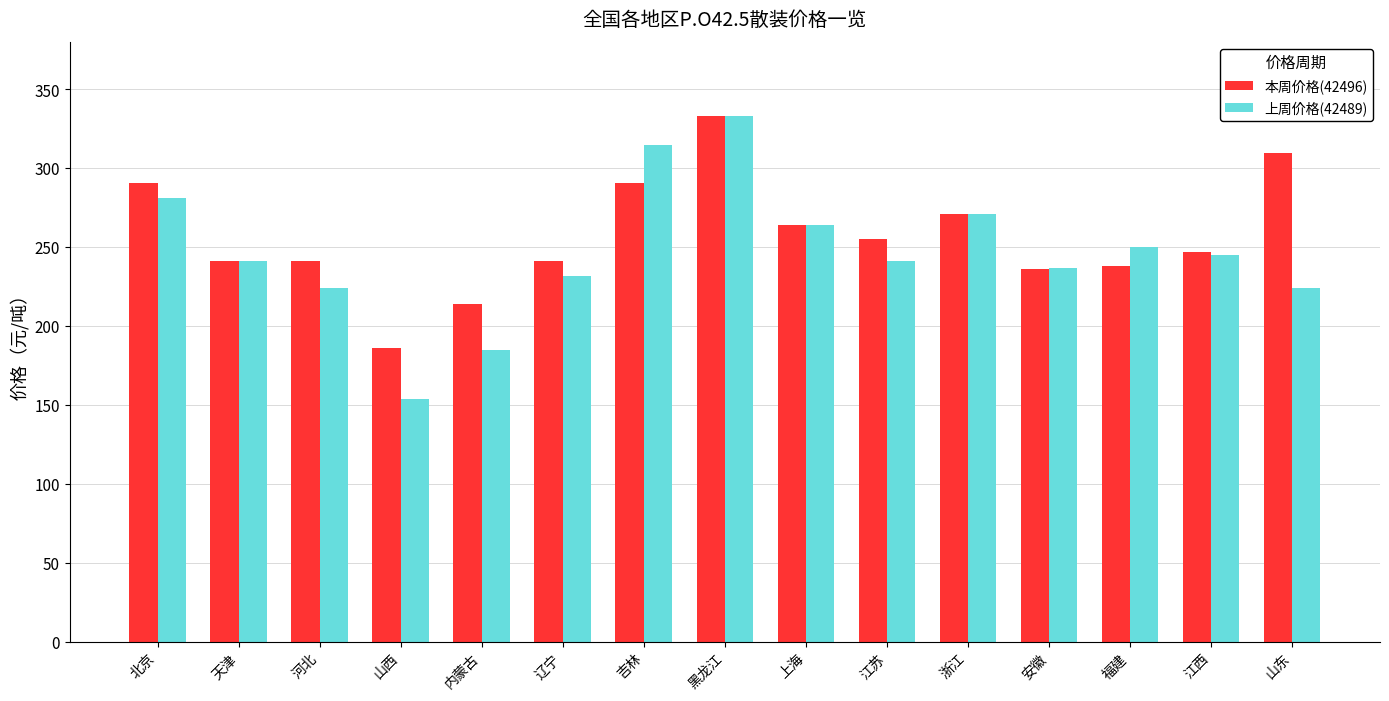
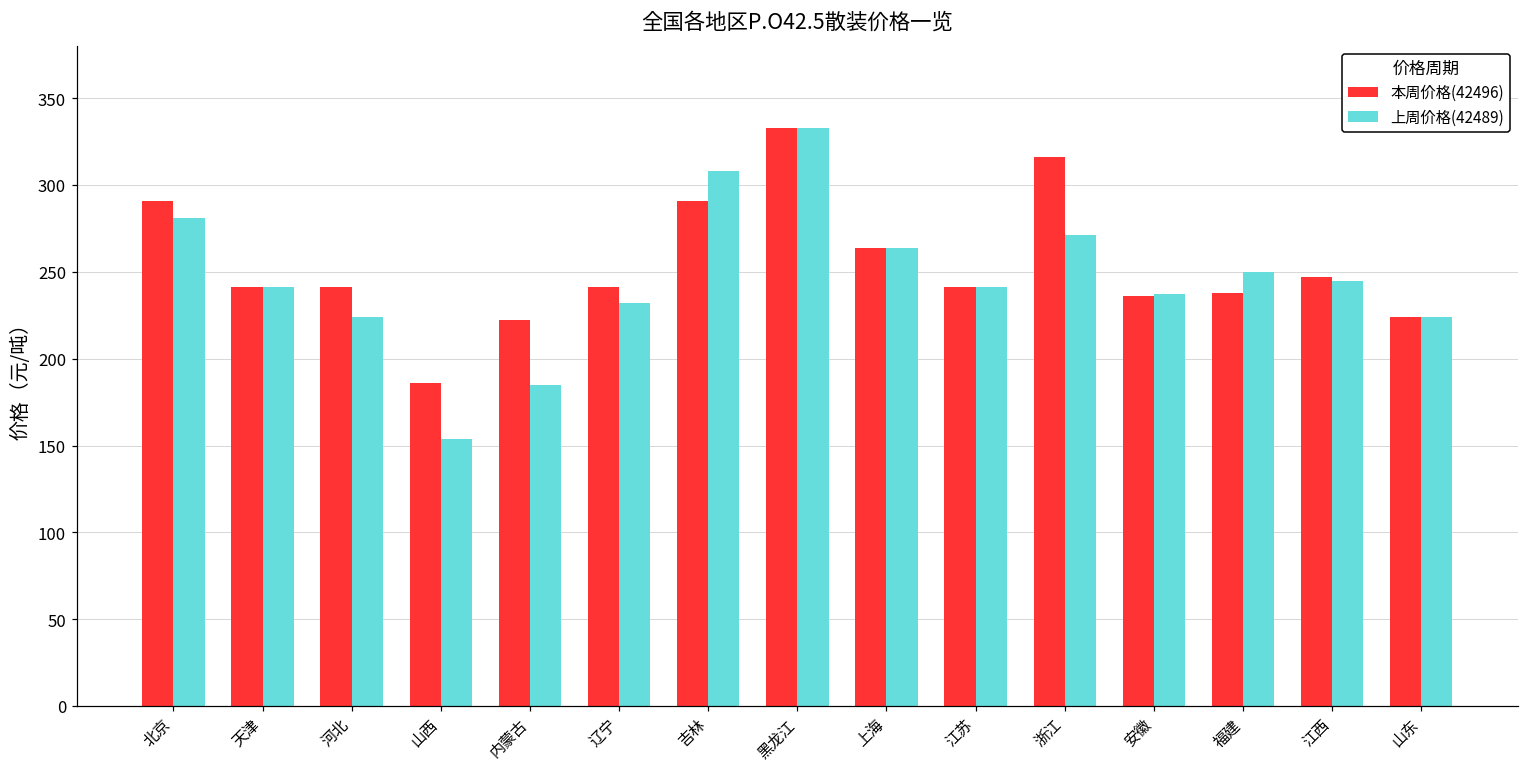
本周价格(42496), 内蒙古: 214 -> 222
上周价格(42489), 吉林: 315 -> 308
本周价格(42496), 江苏: 255 -> 241
本周价格(42496), 浙江: 271 -> 316
本周价格(42496), 山东: 310 -> 224
